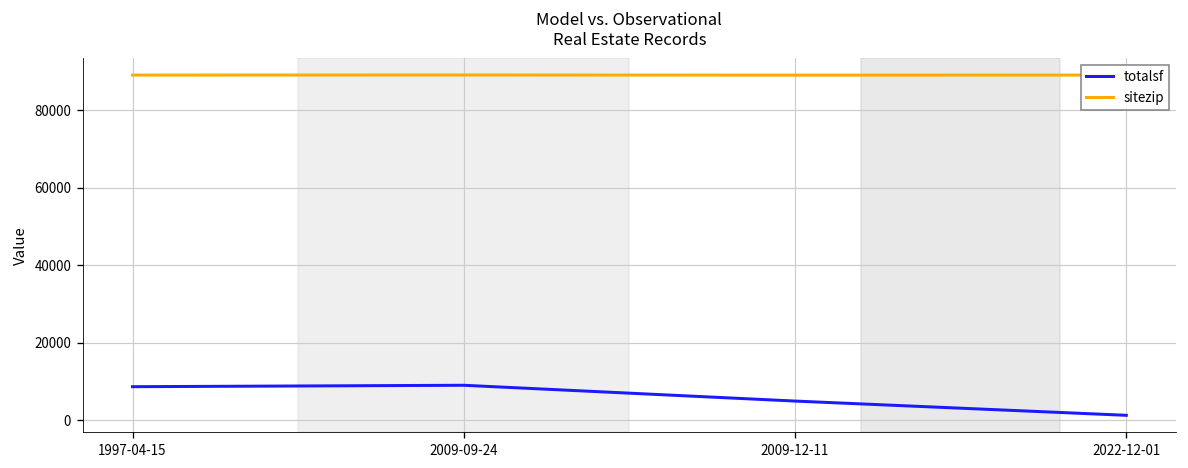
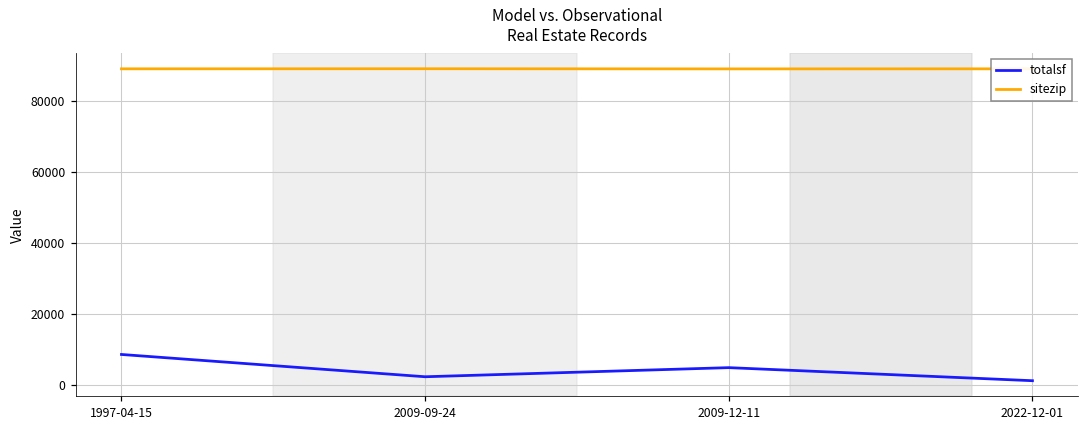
totalsf, 2009-09-24: 9000 -> 2000
